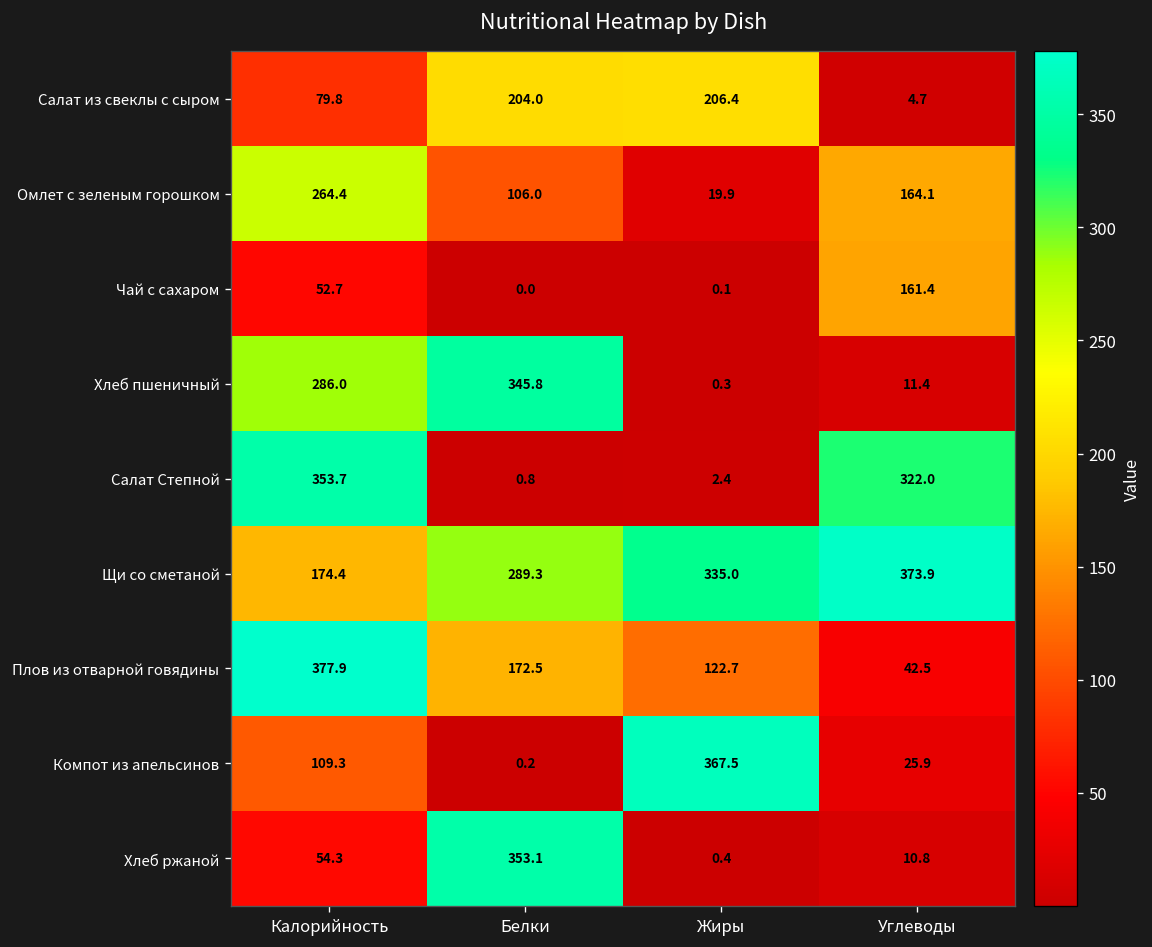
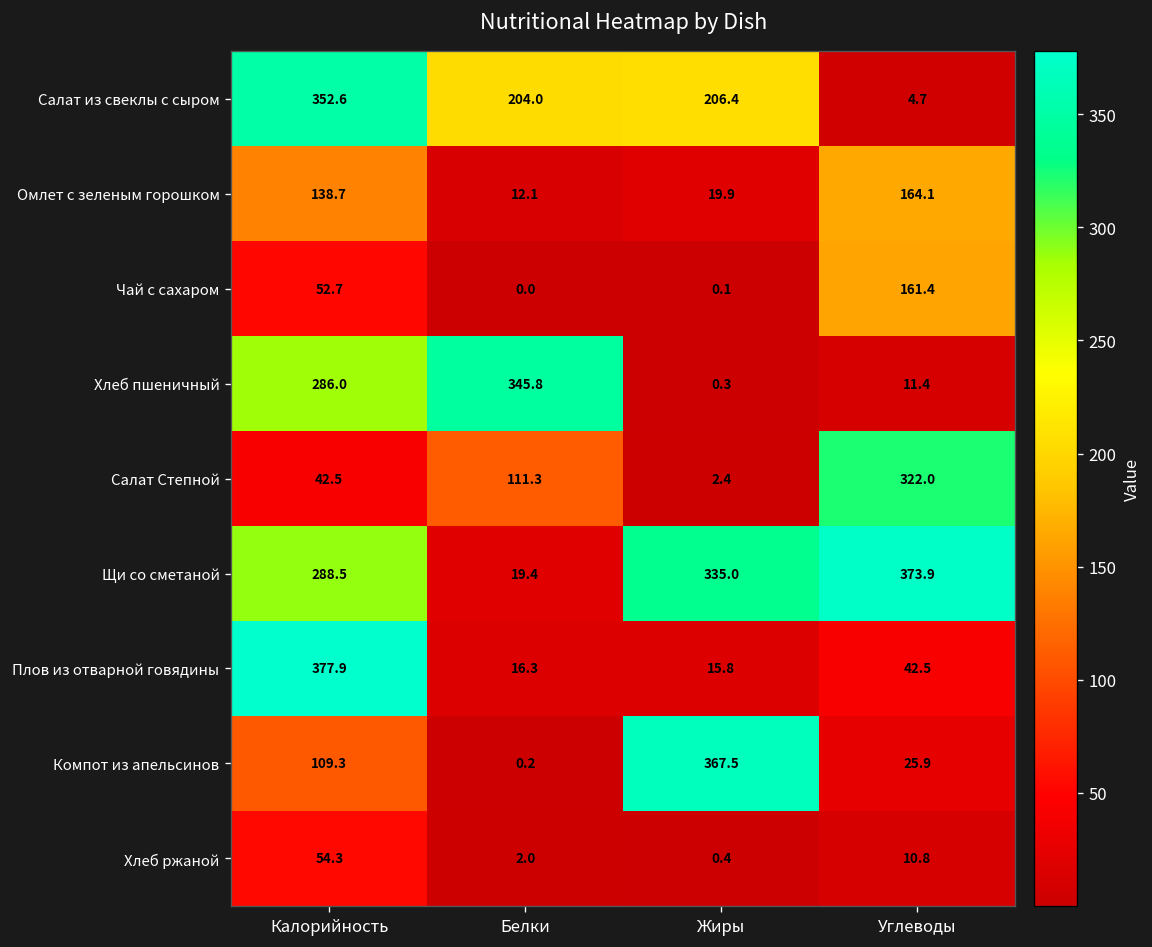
Салат из свеклы с сыром, Калорийность: 79.8 -> 352.6
Омлет с зеленым горошком, Калорийность: 264.4 -> 138.7
Омлет с зеленым горошком, Белки: 106.0 -> 12.1
Салат Степной, Калорийность: 353.7 -> 42.5
Салат Степной, Белки: 0.8 -> 111.3
Щи со сметаной, Калорийность: 174.4 -> 288.5
Щи со сметаной, Белки: 289.3 -> 19.4
Плов из отварной говядины, Белки: 172.5 -> 16.3
Плов из отварной говядины, Жиры: 122.7 -> 15.8
Хлеб ржаной, Белки: 353.1 -> 2.0
